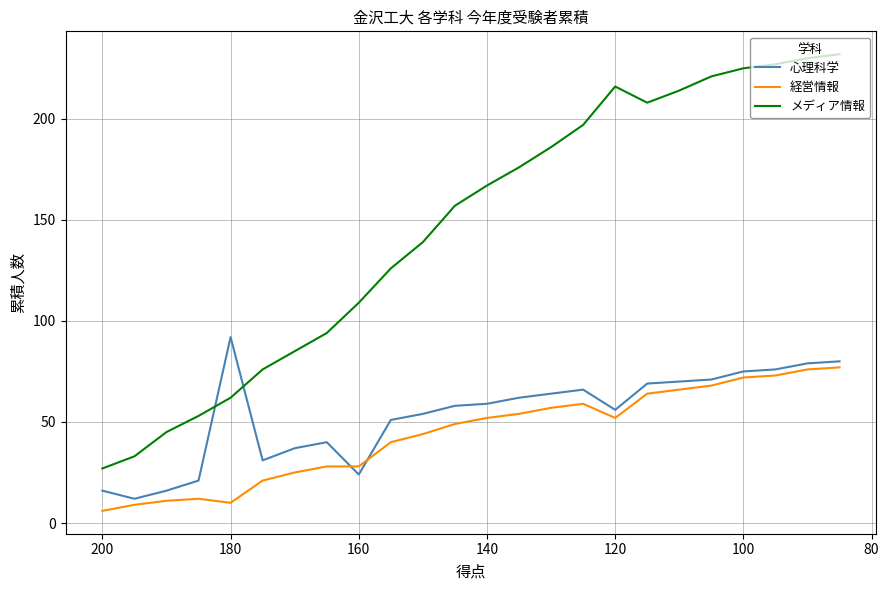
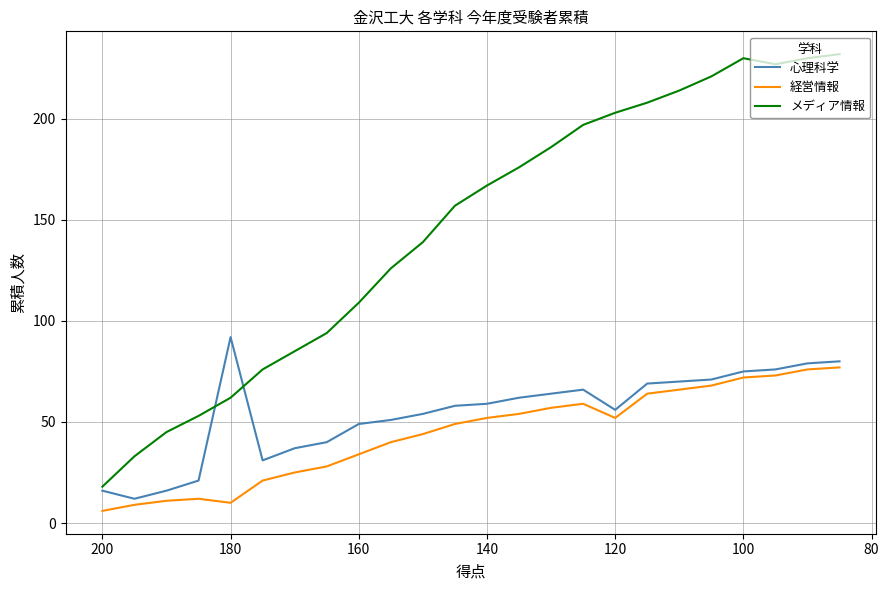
メディア情報, 200: 27 -> 18
心理科学, 160: 24 -> 49
経営情報, 160: 28 -> 34
メディア情報, 120: 216 -> 203
メディア情報, 100: 225 -> 230
